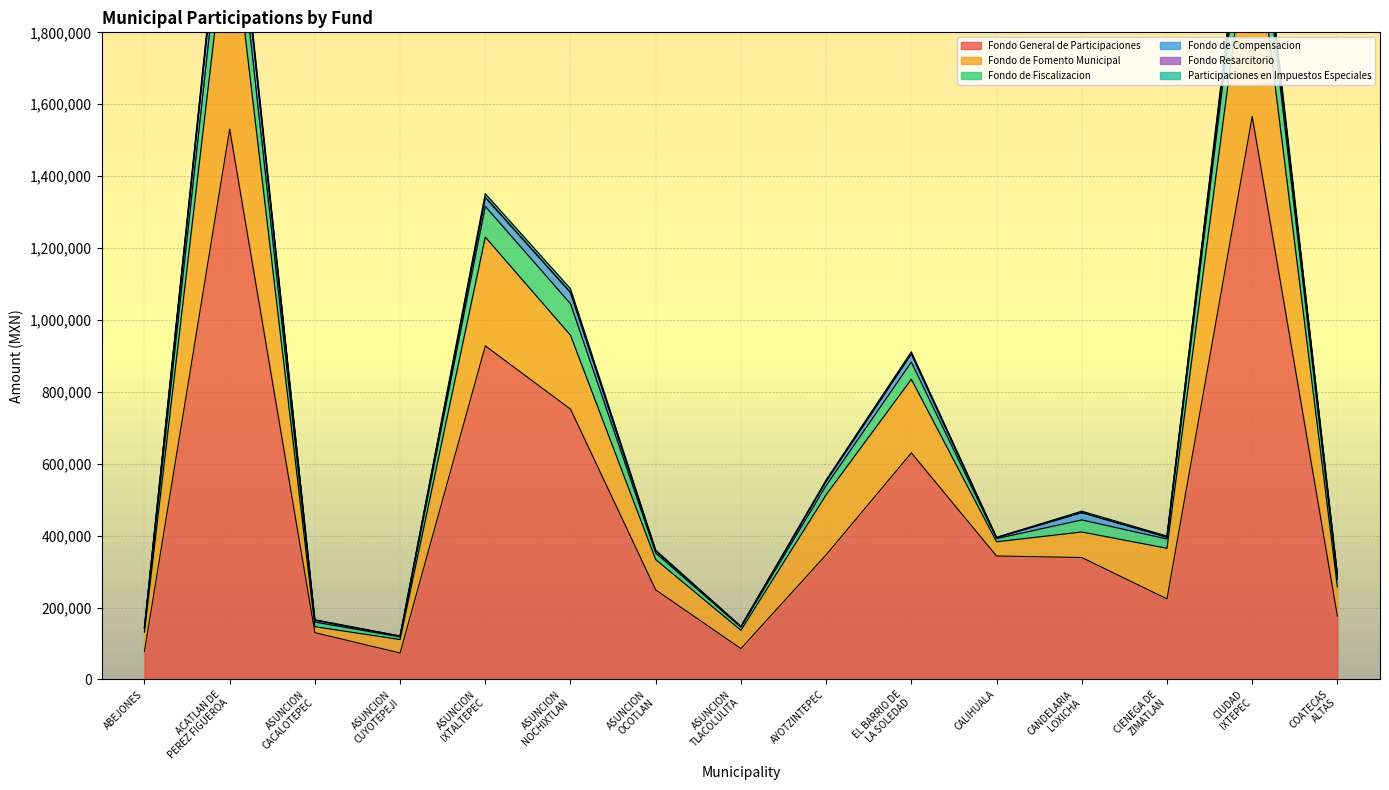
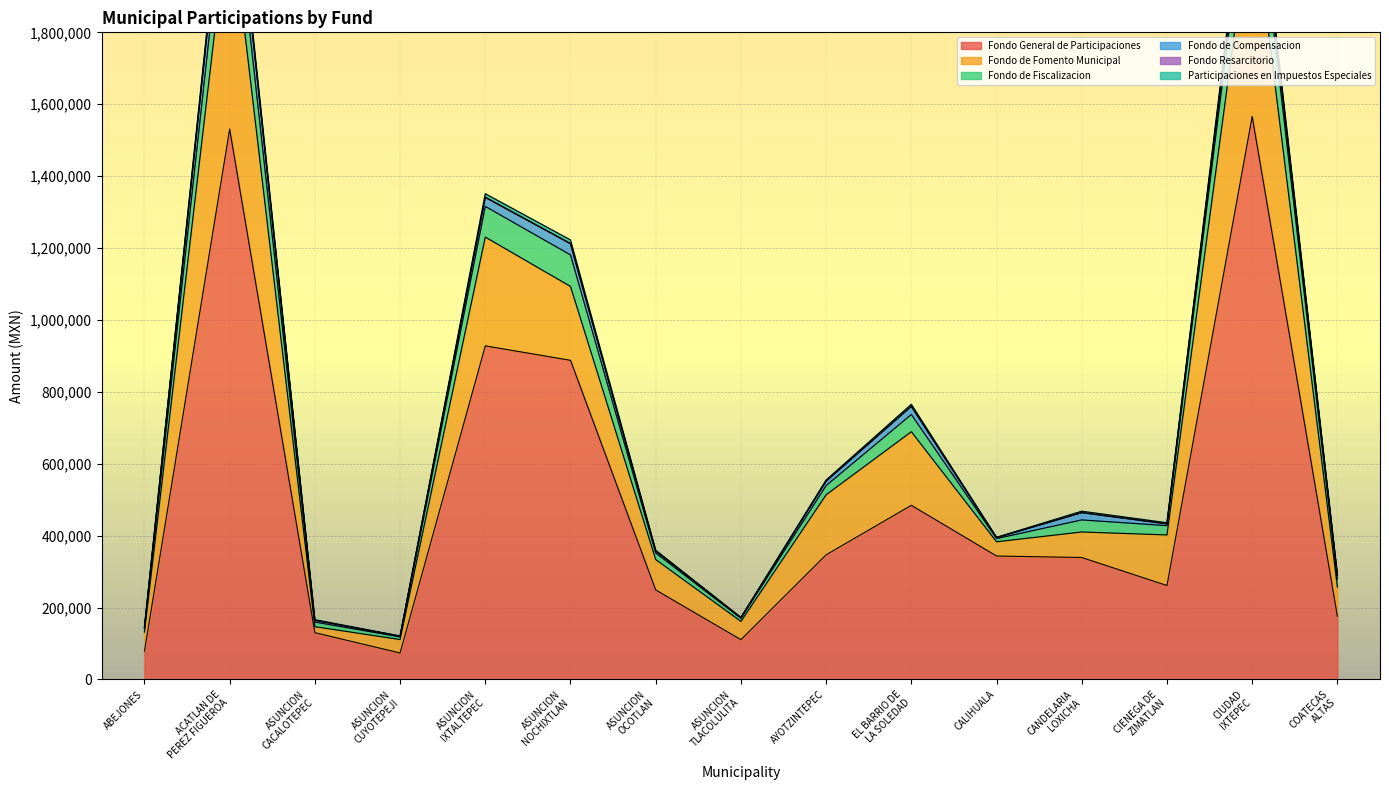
Fondo General de Participaciones, ASUNCION NOCHIXTLAN: 750,000 -> 890,000
Fondo General de Participaciones, ASUNCION TLACOLULITA: 90,000 -> 110,000
Fondo General de Participaciones, EL BARRIO DE LA SOLEDAD: 630,000 -> 480,000
Fondo General de Participaciones, CIENEGA DE ZIMATLAN: 220,000 -> 260,000
